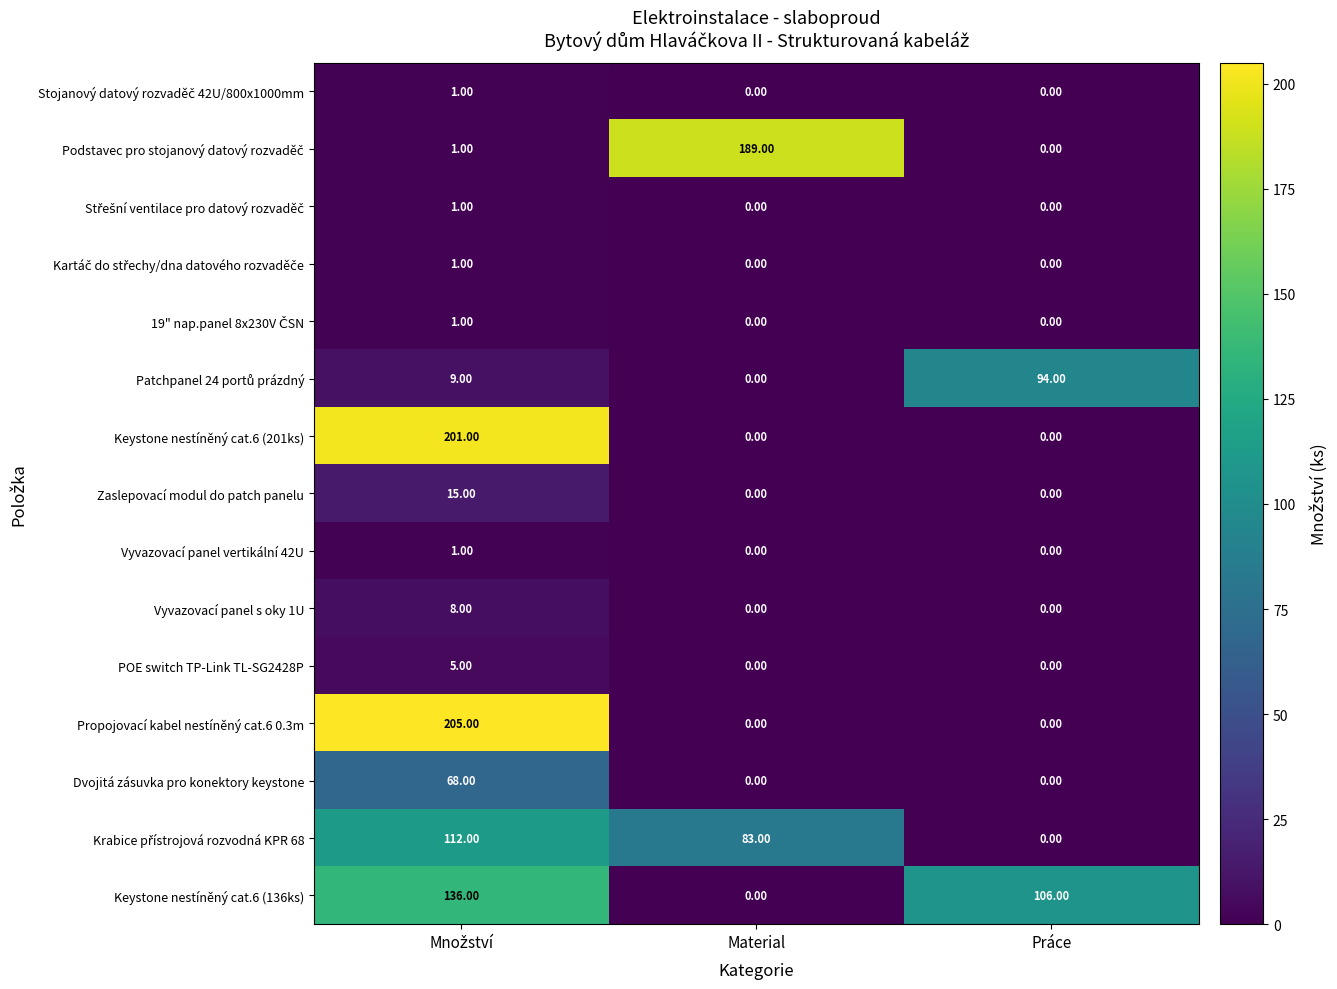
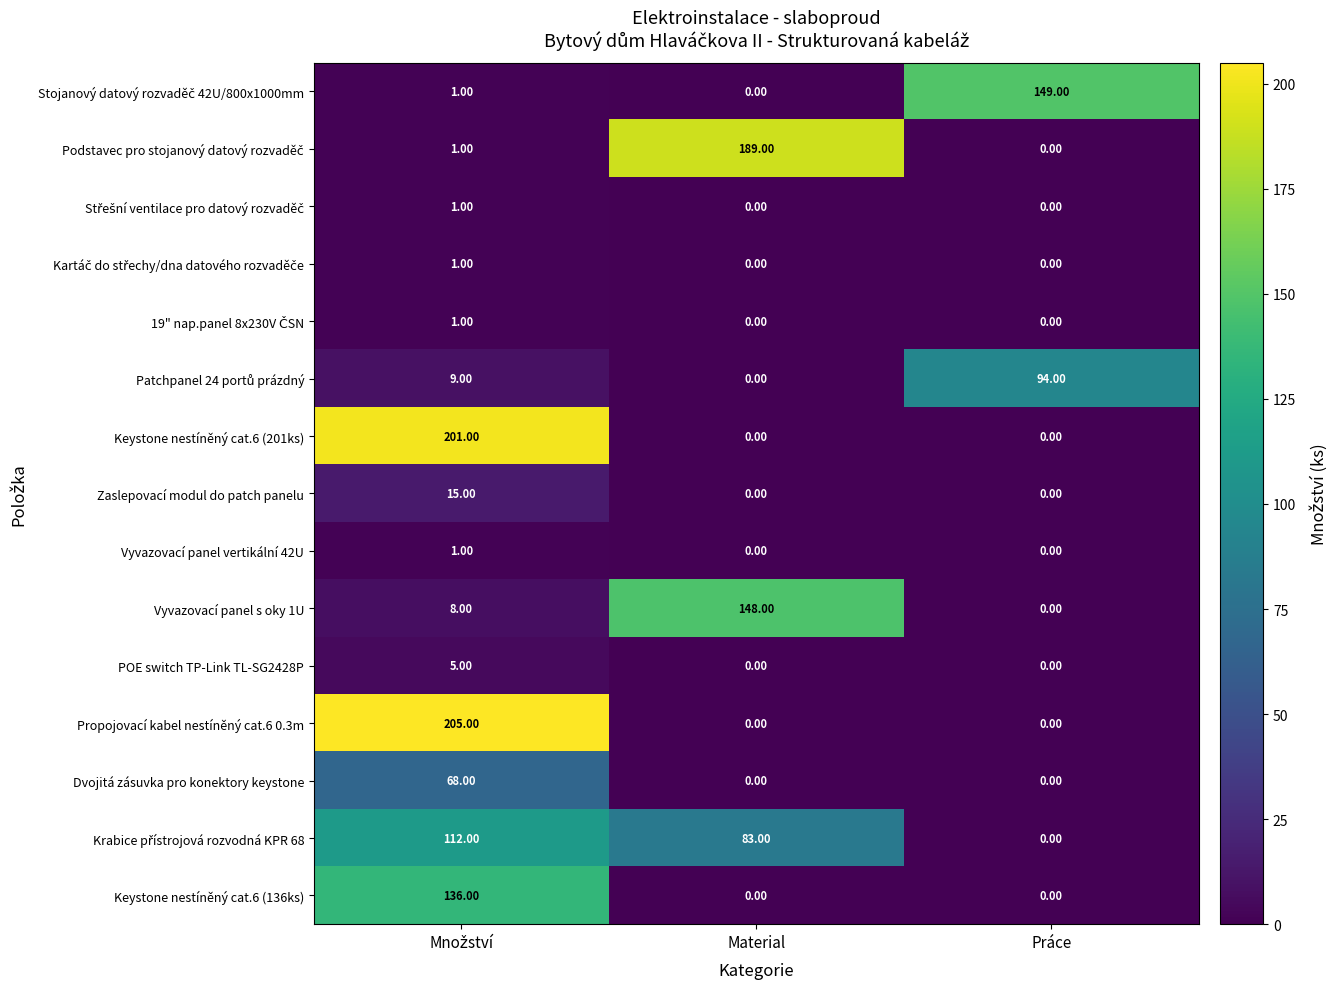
Stojanový datový rozvaděč 42U/800x1000mm, Práce: 0.00 -> 149.00
Vyvazovací panel s oky 1U, Material: 0.00 -> 148.00
Keystone nestíněný cat.6 (136ks), Práce: 106.00 -> 0.00
